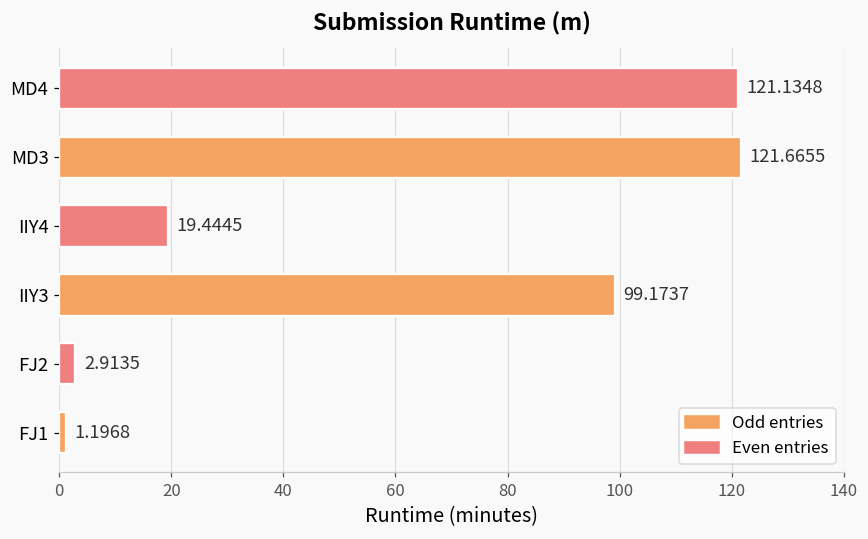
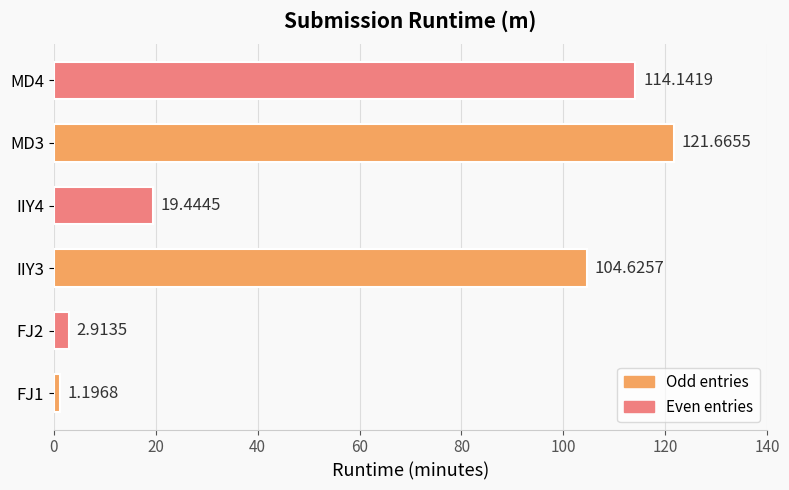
MD4: 121.1348 -> 114.1419
IIY3: 99.1737 -> 104.6257
